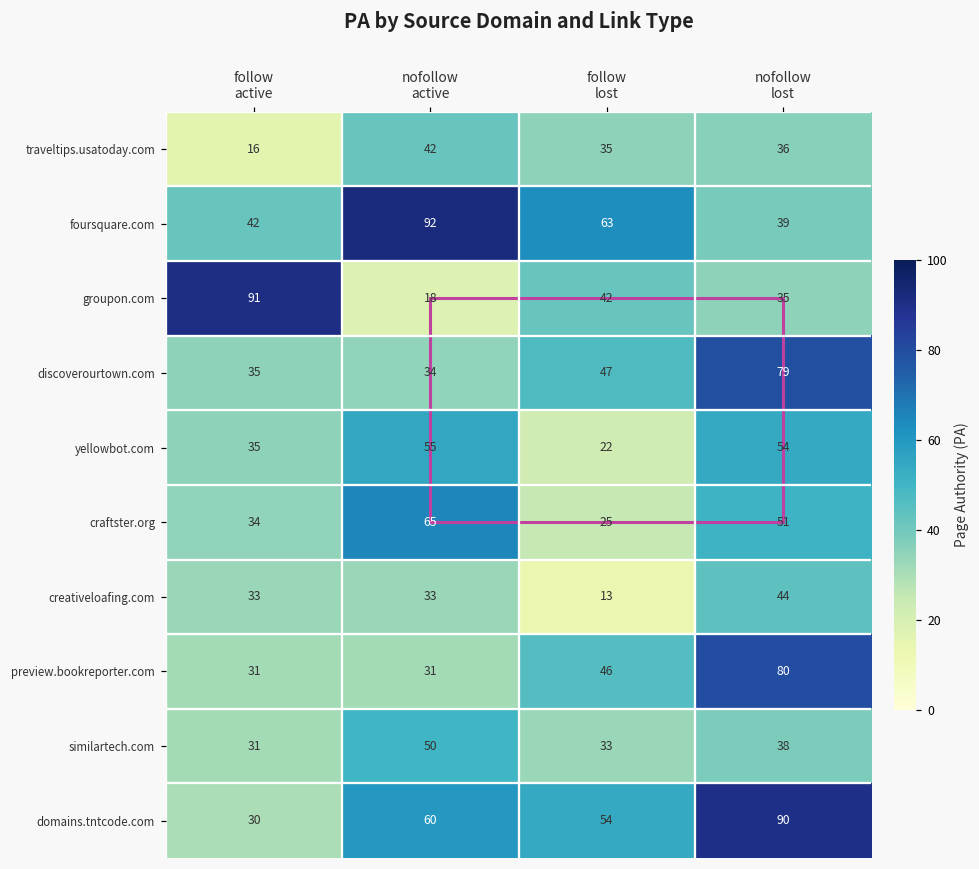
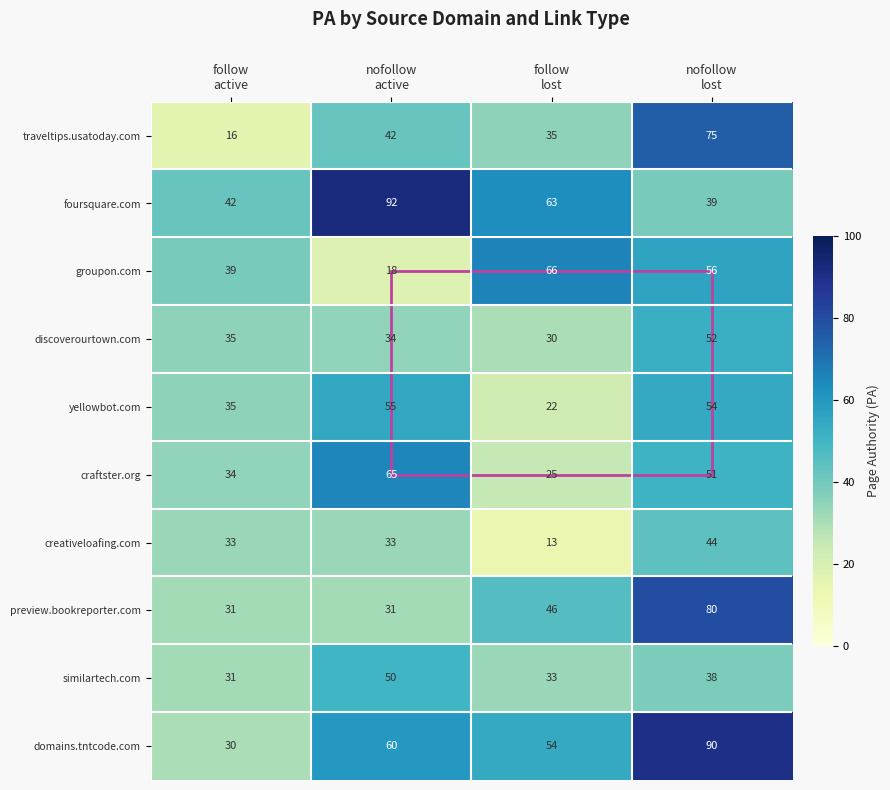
traveltips.usatoday.com, nofollow lost: 36 -> 75
groupon.com, follow active: 91 -> 39
groupon.com, follow lost: 42 -> 66
groupon.com, nofollow lost: 35 -> 56
discoverourtown.com, follow lost: 47 -> 30
discoverourtown.com, nofollow lost: 79 -> 52
